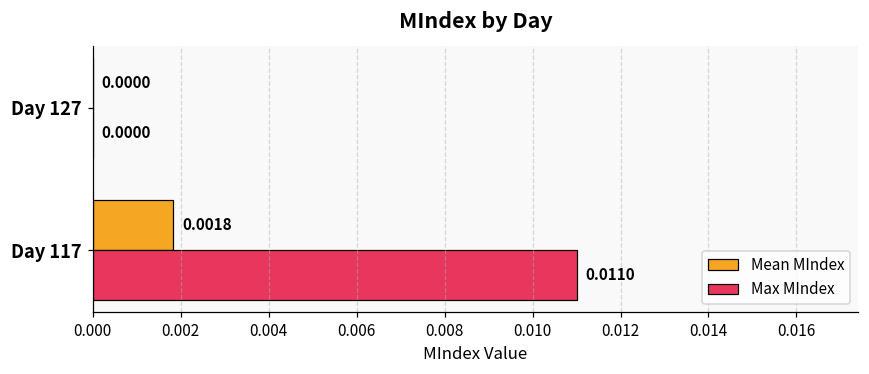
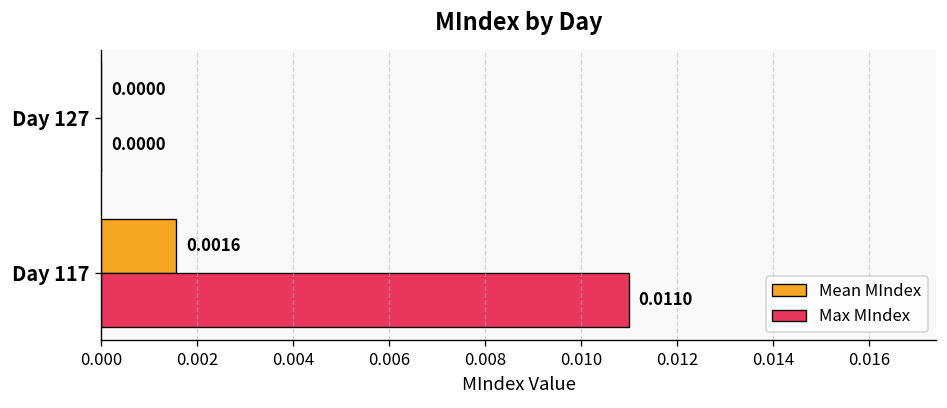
Mean MIndex, Day 117: 0.0018 -> 0.0016
